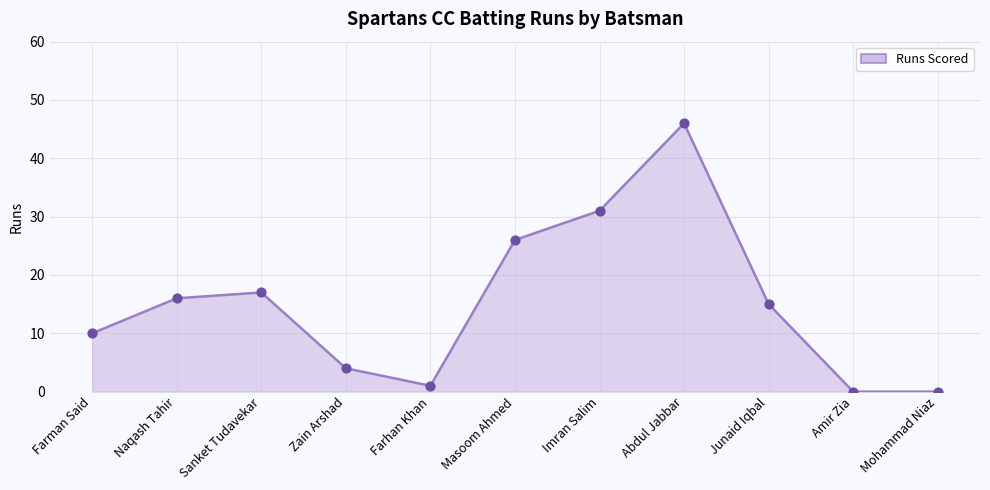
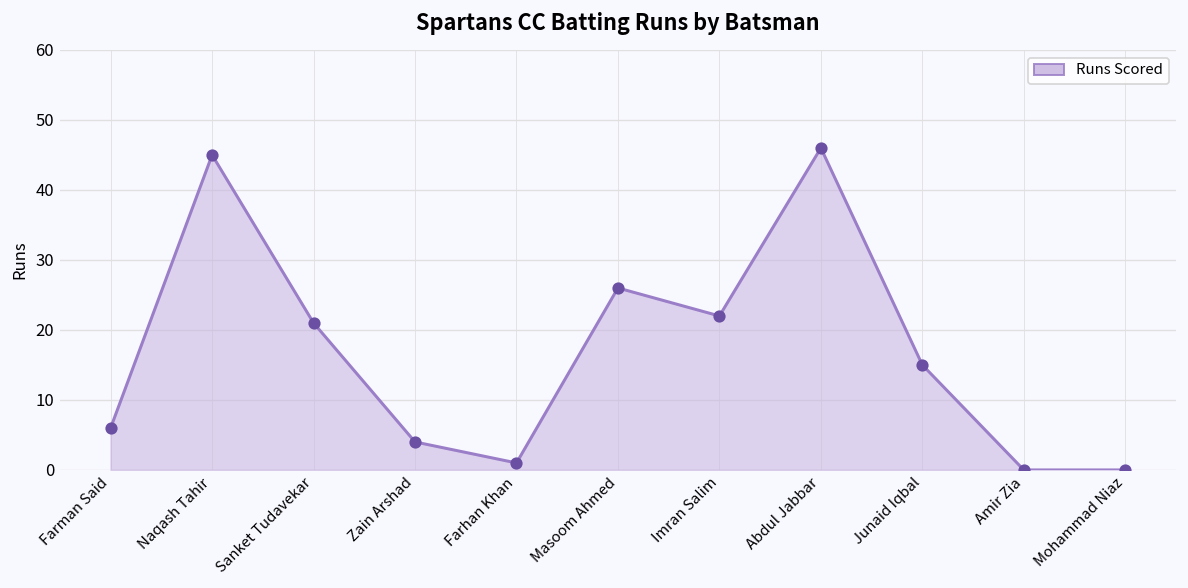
Farman Said: 10 -> 6
Naqash Tahir: 16 -> 45
Sanket Tudavekar: 17 -> 21
Imran Salim: 31 -> 22
